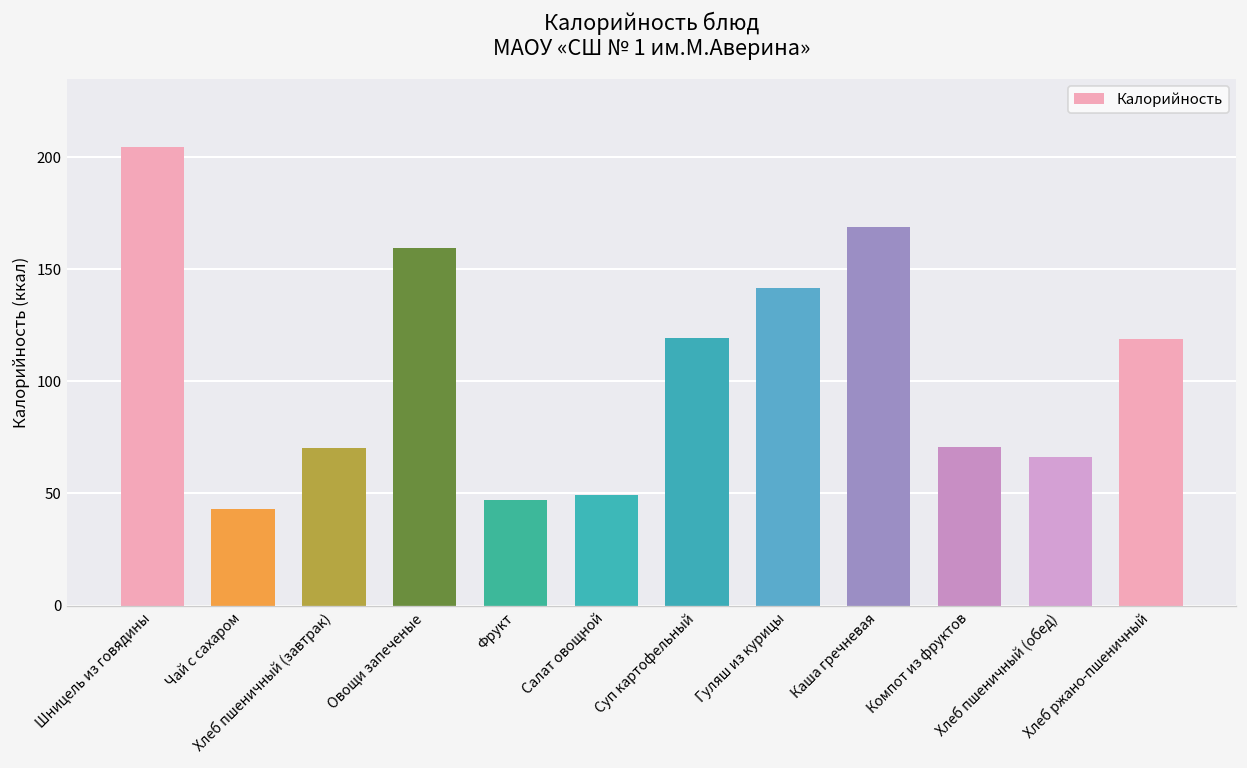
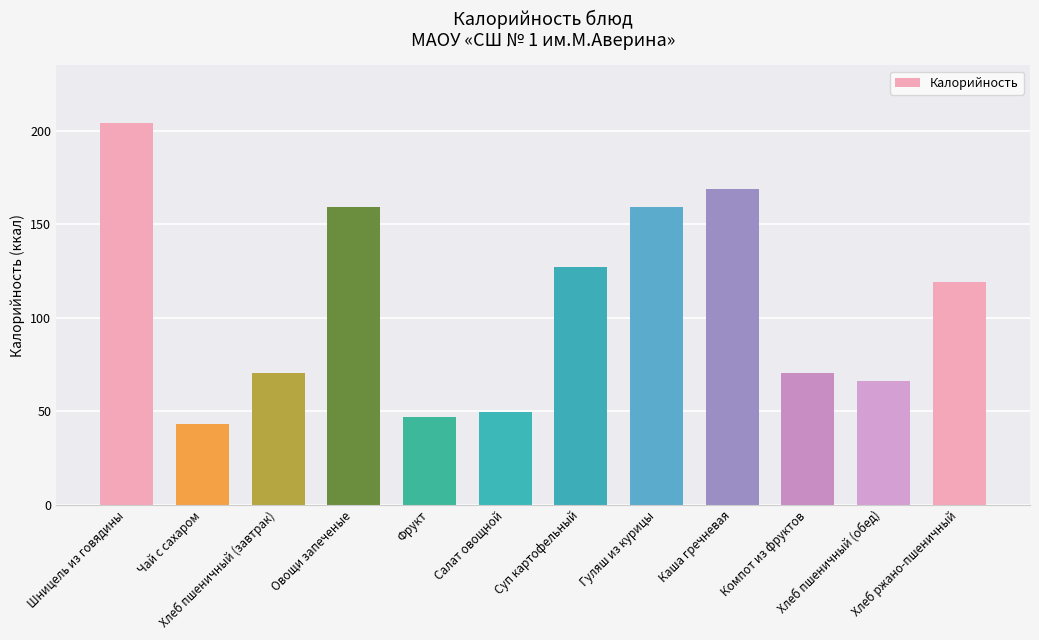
Суп картофельный: 119 -> 127
Гуляш из курицы: 142 -> 159
